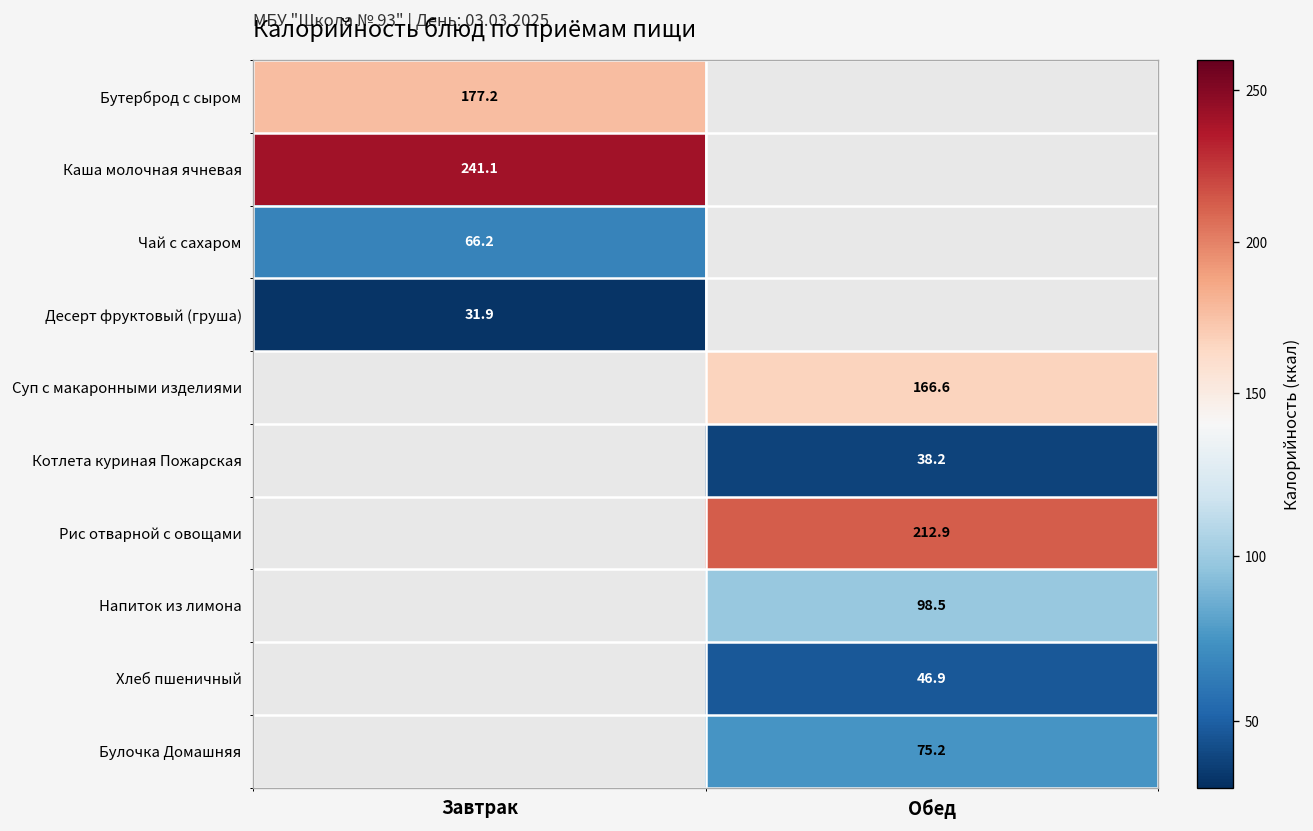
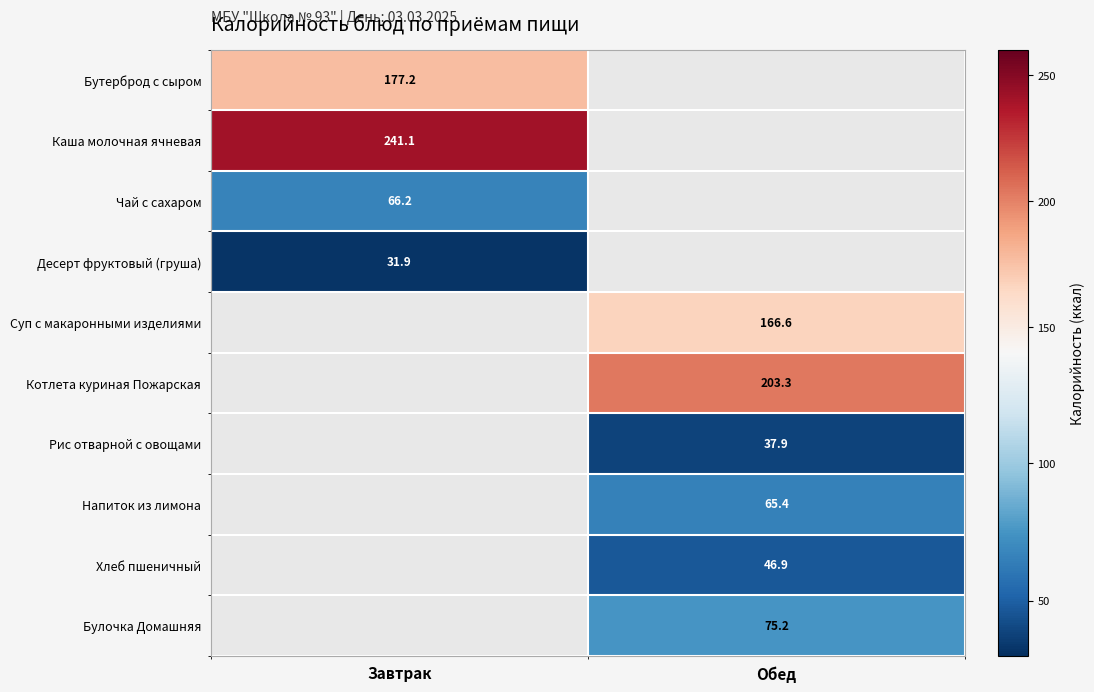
Котлета куриная Пожарская, Обед: 38.2 -> 203.3
Рис отварной с овощами, Обед: 212.9 -> 37.9
Напиток из лимона, Обед: 98.5 -> 65.4
